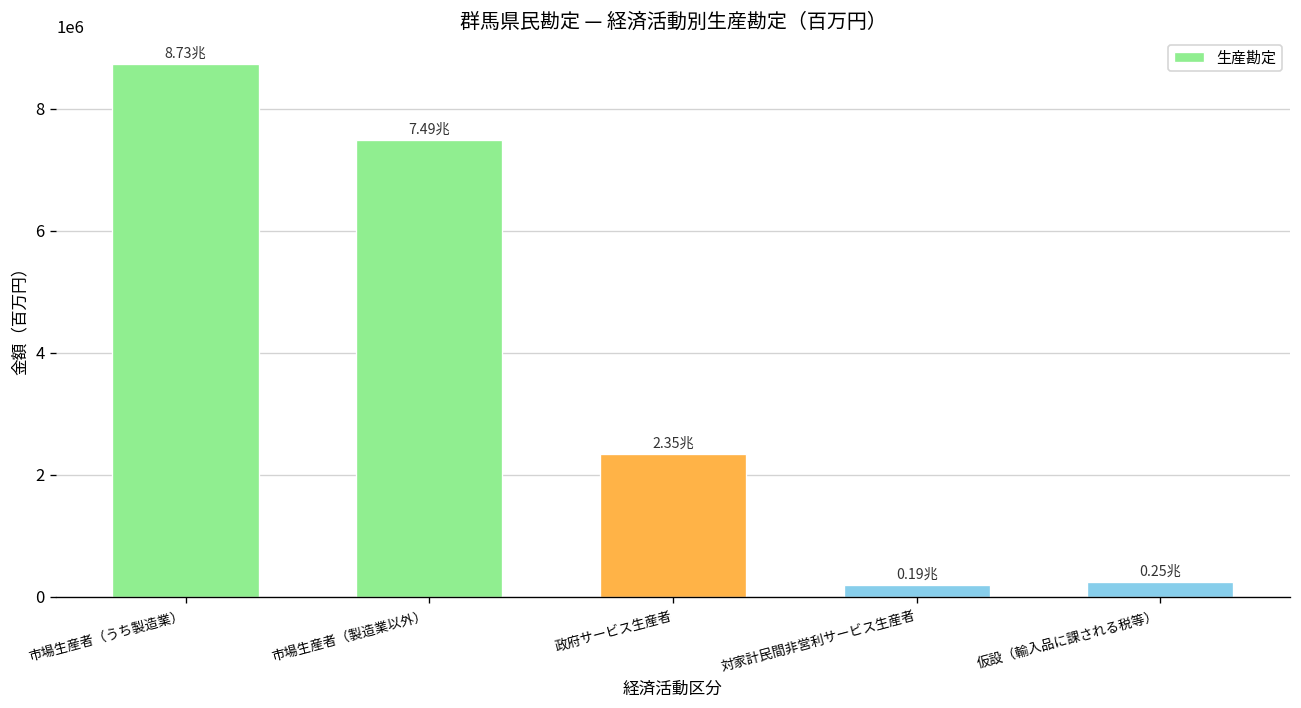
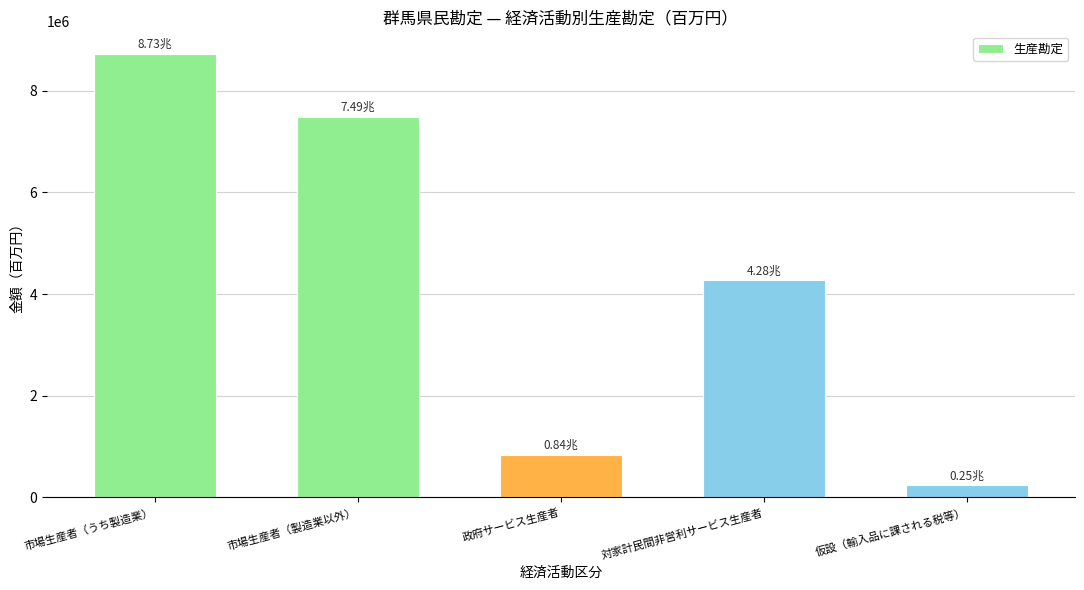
政府サービス生産者: 2.35兆 -> 0.84兆
対家計民間非営利サービス生産者: 0.19兆 -> 4.28兆
